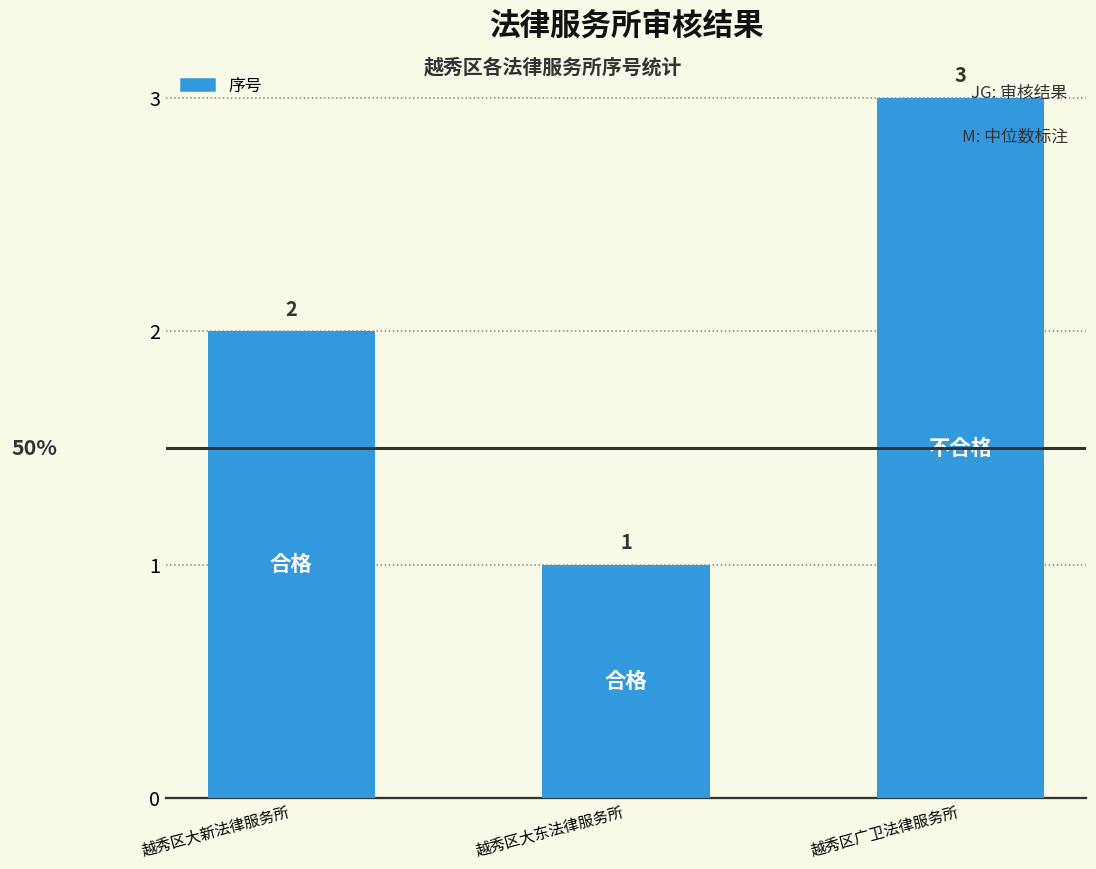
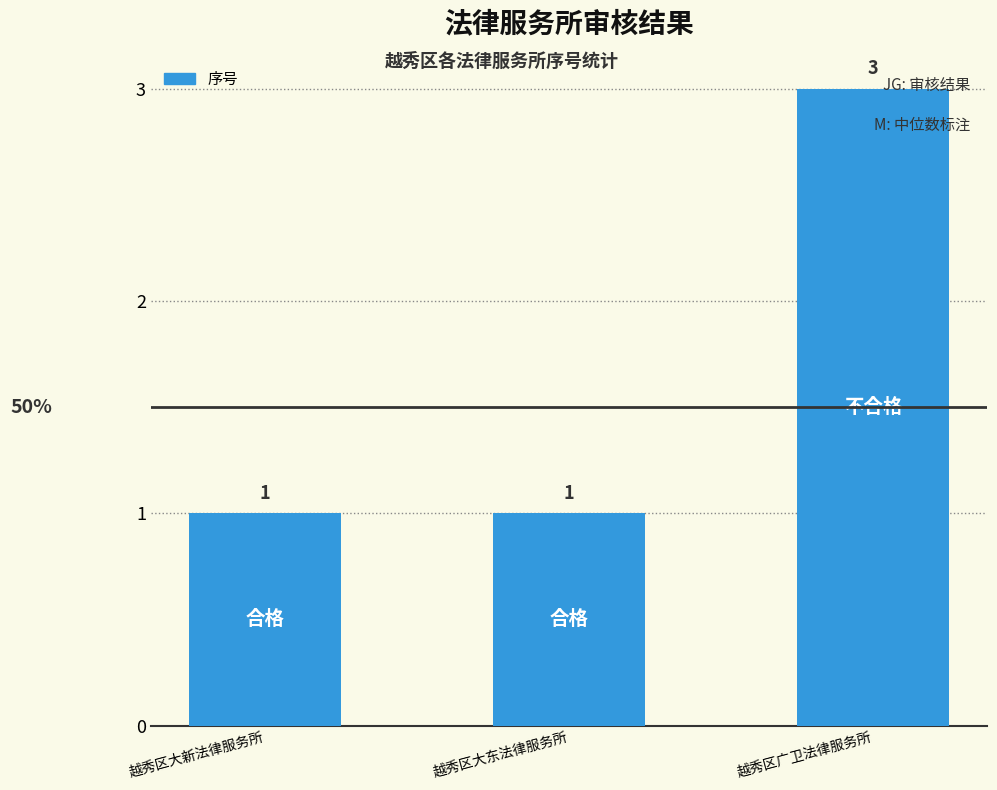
越秀区大新法律服务所: 2 -> 1
